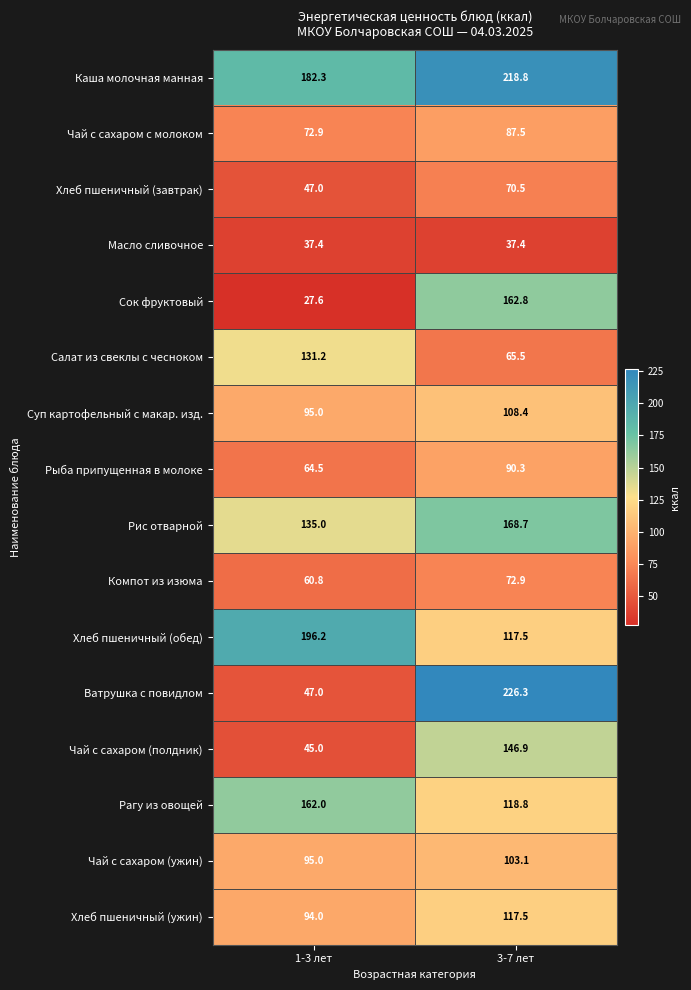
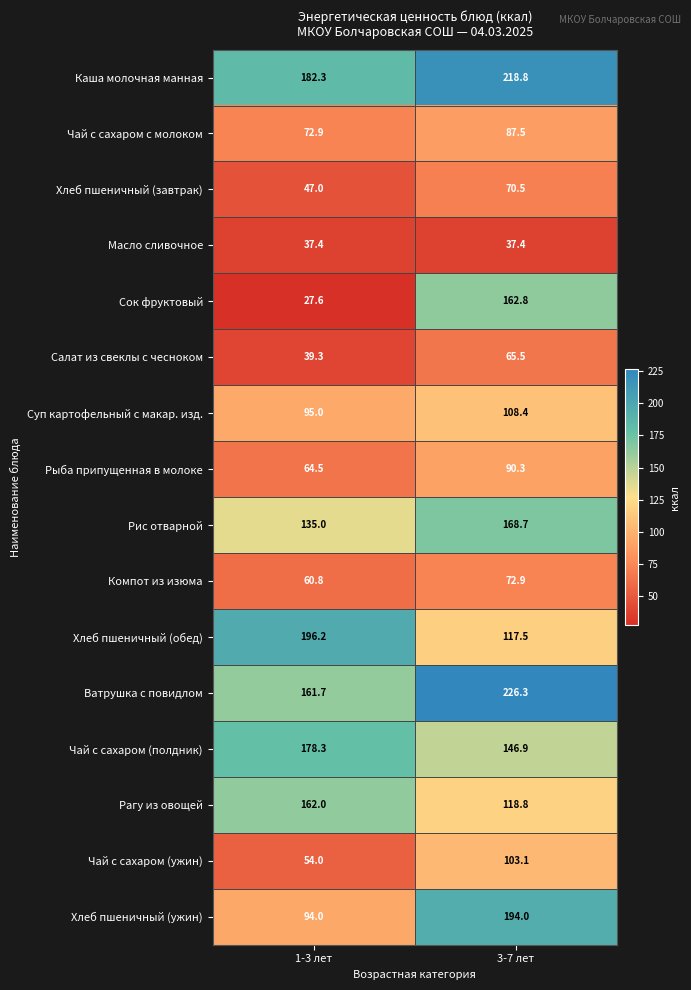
Салат из свеклы с чесноком, 1-3 лет: 131.2 -> 39.3
Ватрушка с повидлом, 1-3 лет: 47.0 -> 161.7
Чай с сахаром (полдник), 1-3 лет: 45.0 -> 178.3
Чай с сахаром (ужин), 1-3 лет: 95.0 -> 54.0
Хлеб пшеничный (ужин), 3-7 лет: 117.5 -> 194.0
